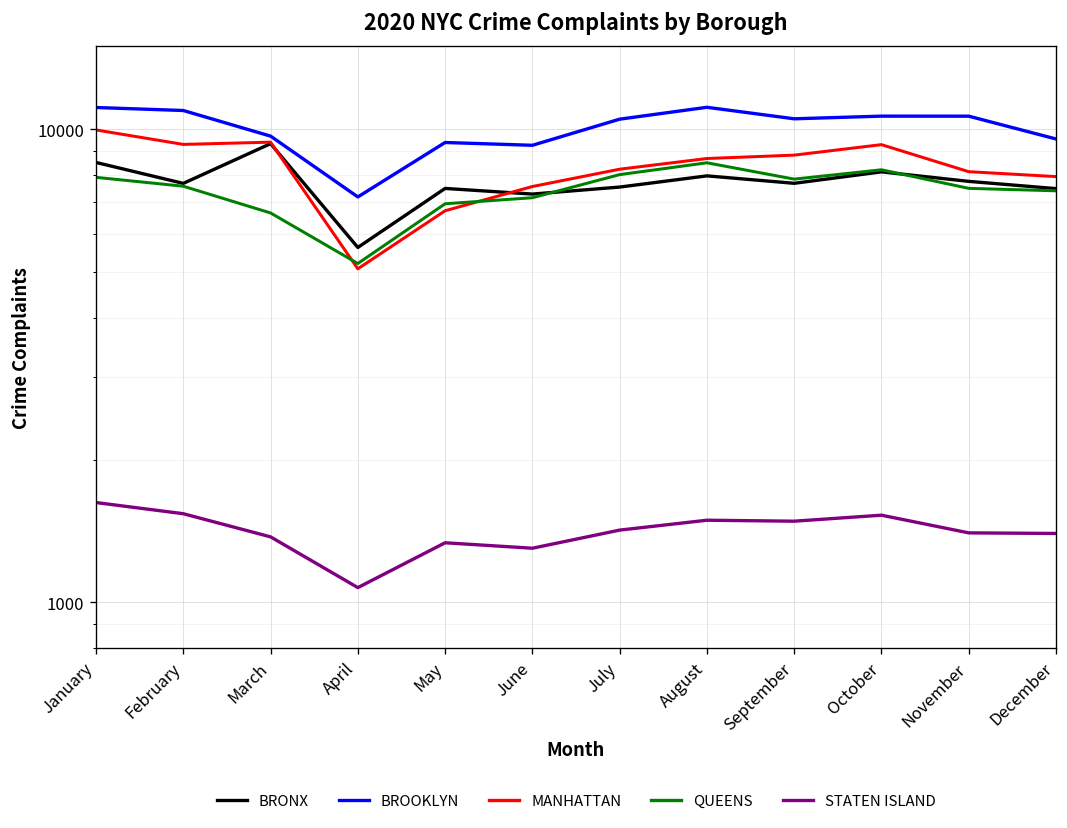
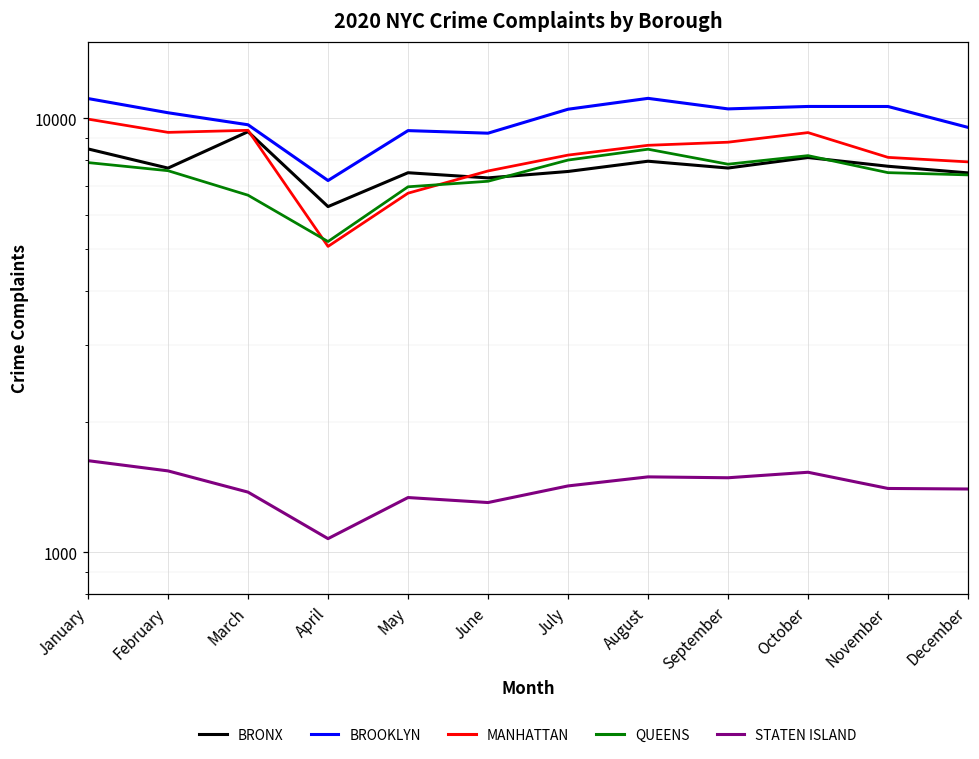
BROOKLYN, February: 11000 -> 10300
BRONX, April: 5600 -> 6300
